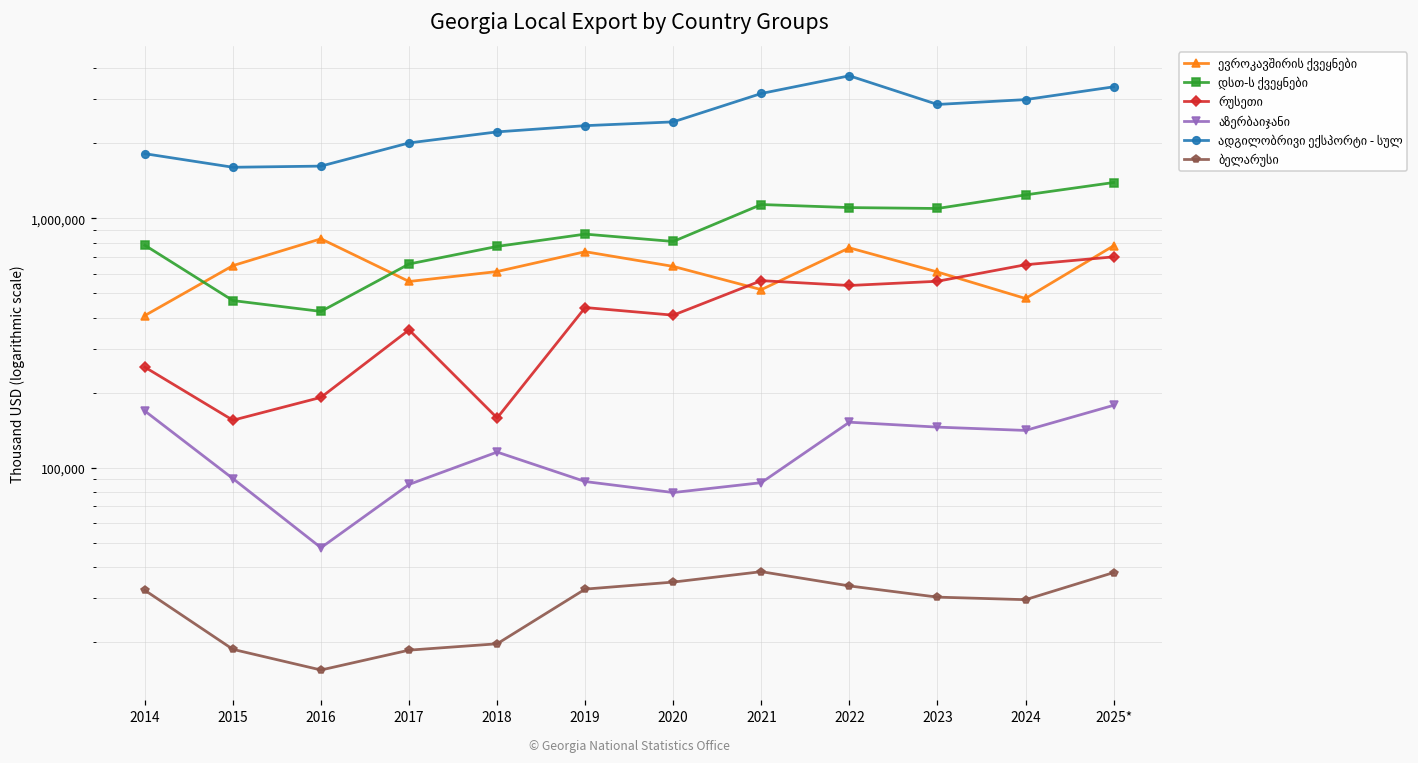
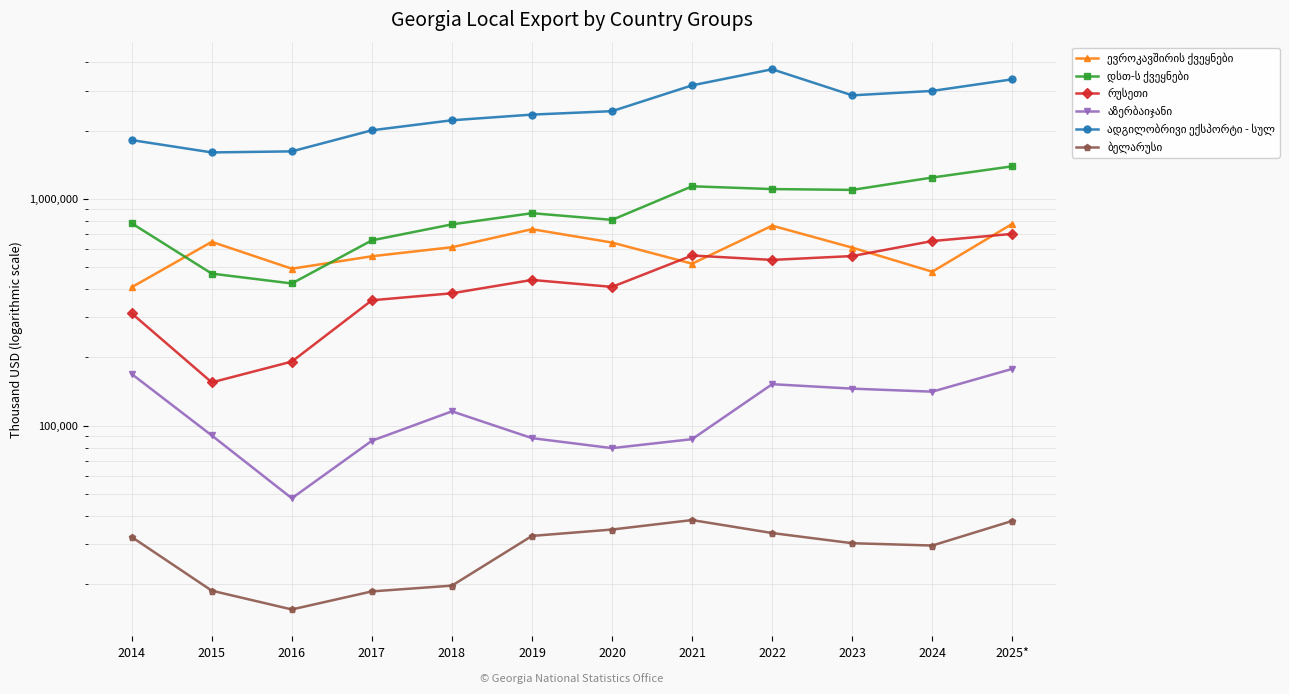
რუსეთი, 2014: 250,000 -> 310,000
ევროკავშირის ქვეყნები, 2016: 830,000 -> 490,000
რუსეთი, 2018: 160,000 -> 380,000
